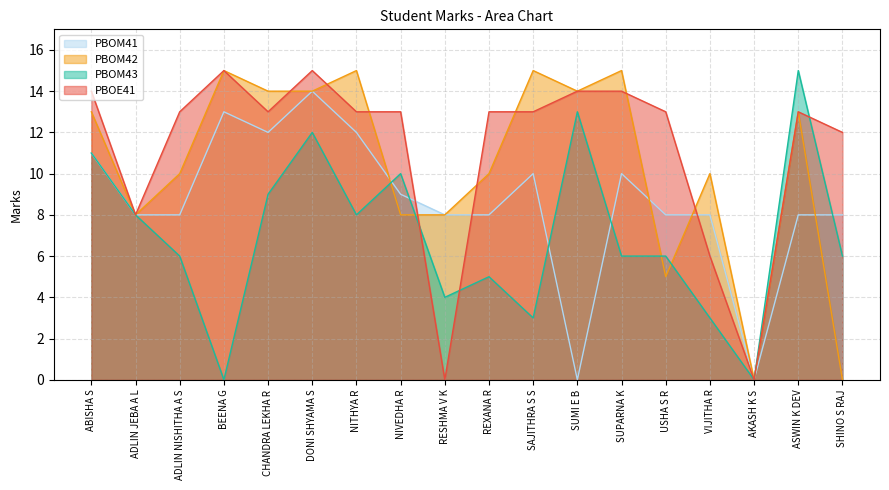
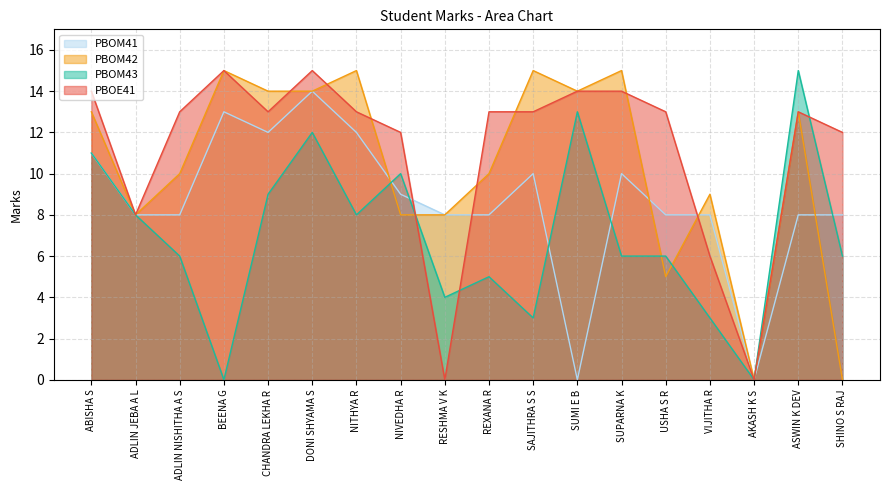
PBOE41, NIVEDHA R: 13 -> 12
PBOM42, VIJITHA R: 10 -> 9
